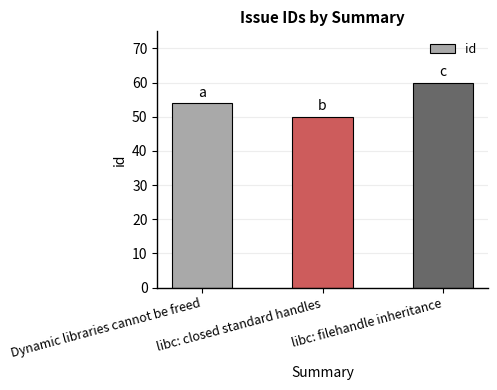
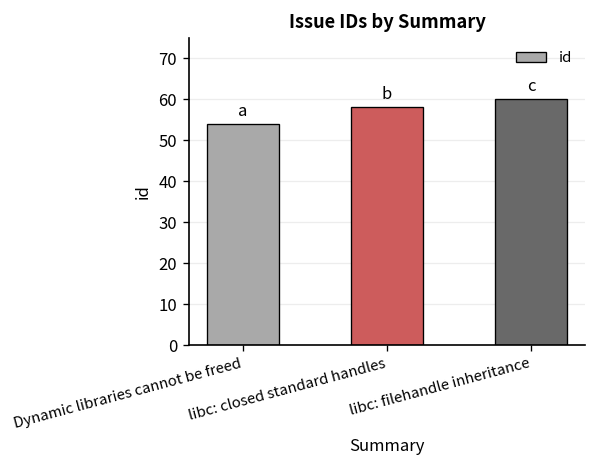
libc: closed standard handles: 50 -> 58
